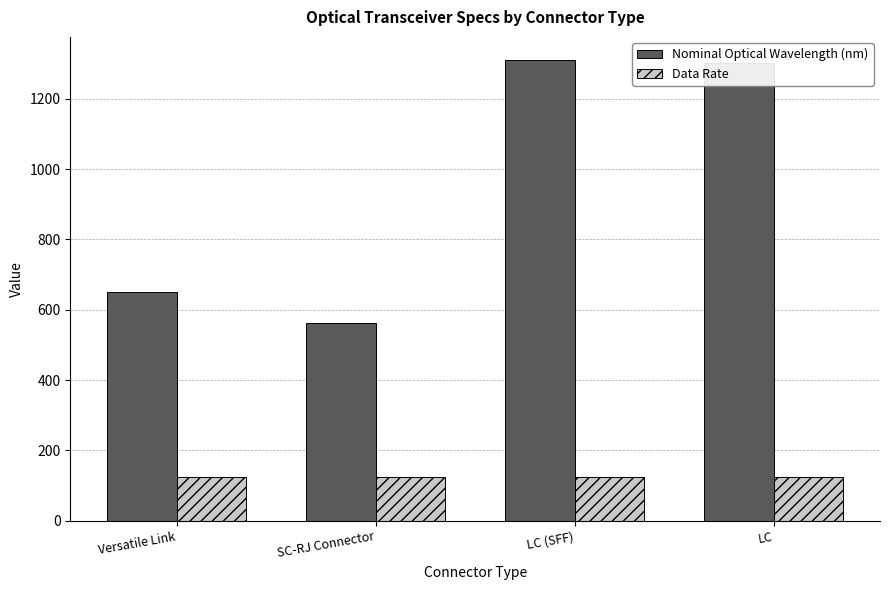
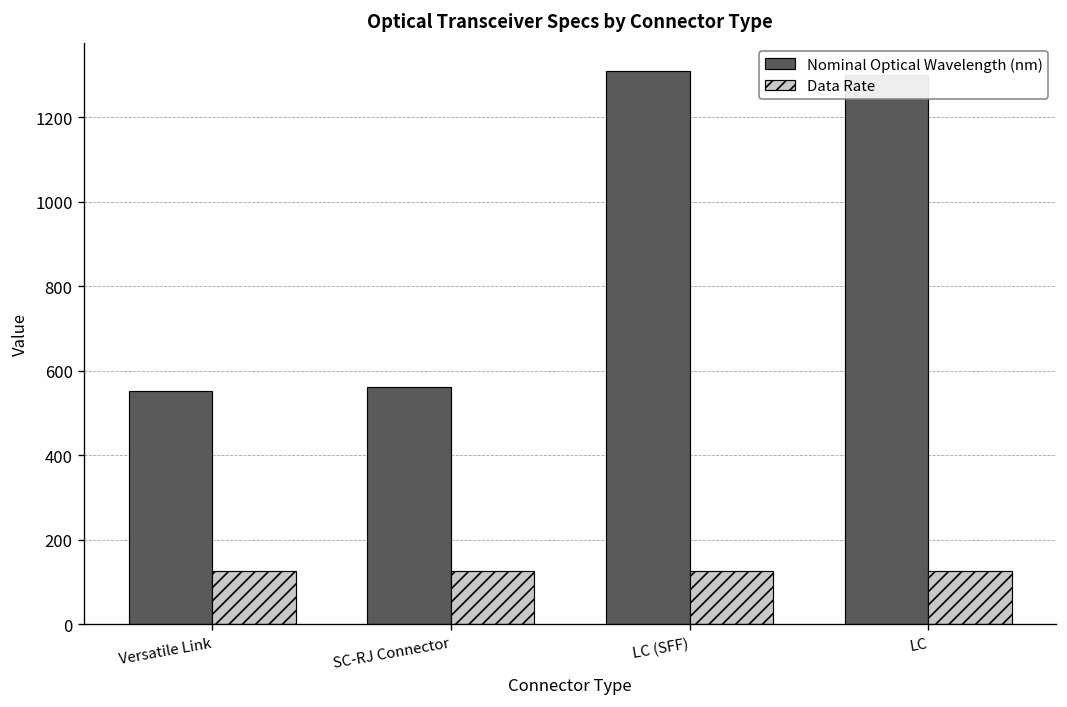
Nominal Optical Wavelength (nm), Versatile Link: 650 -> 550
